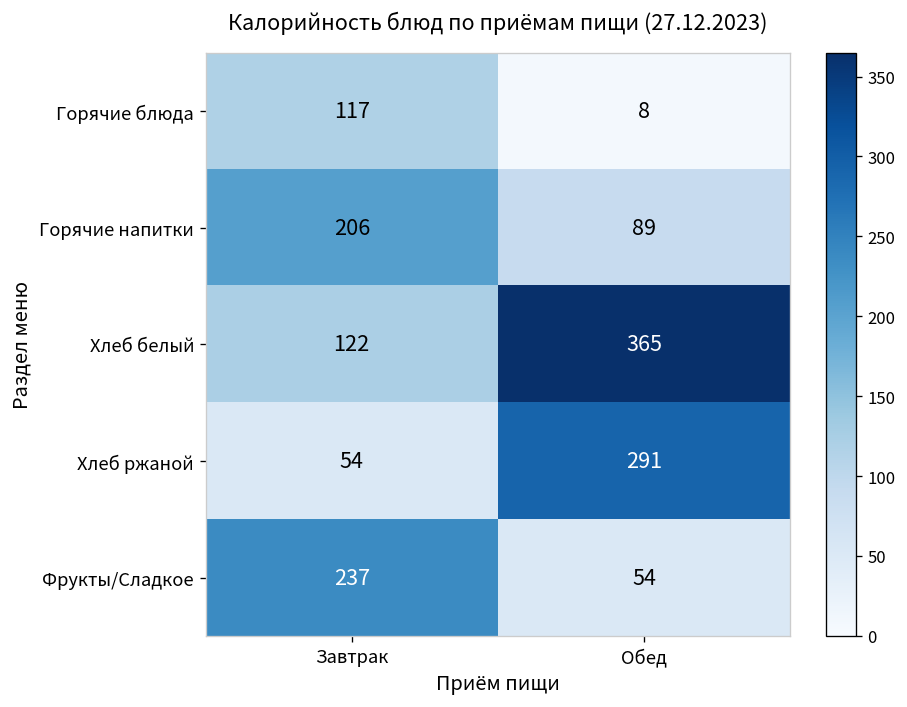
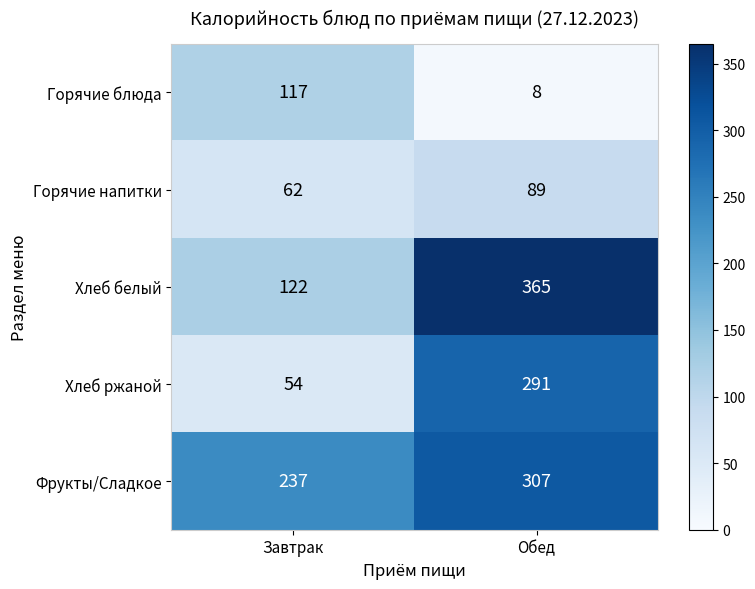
Горячие напитки, Завтрак: 206 -> 62
Фрукты/Сладкое, Обед: 54 -> 307
